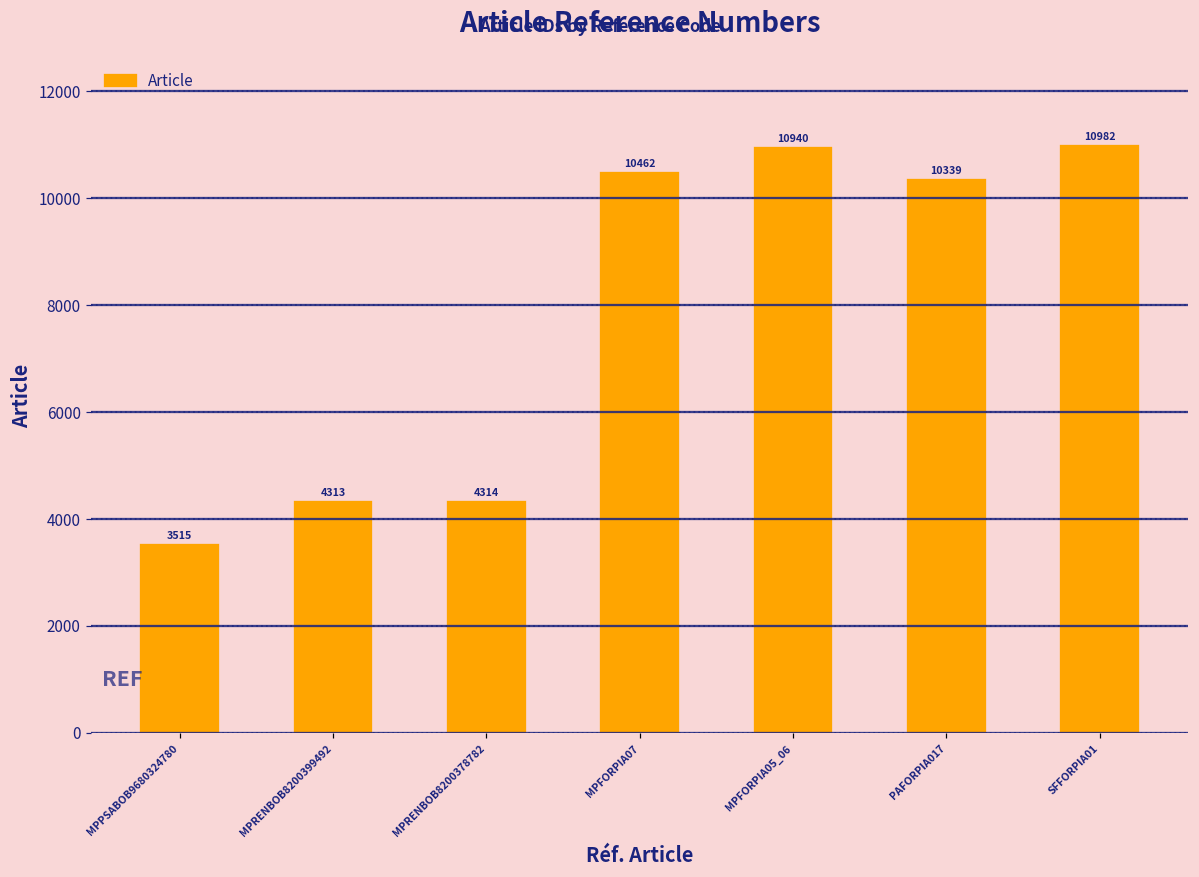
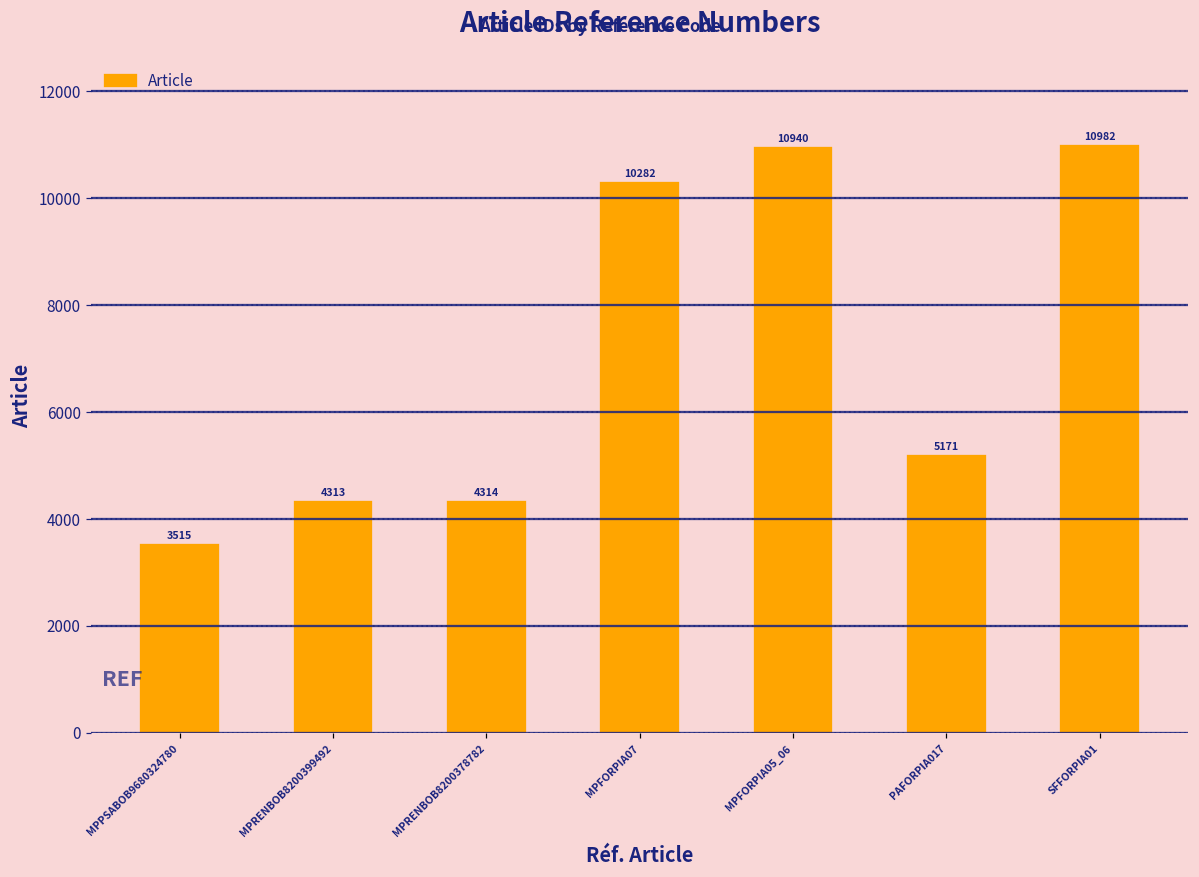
MPFORPIA07: 10462 -> 10282
PAFORPIA017: 10339 -> 5171
